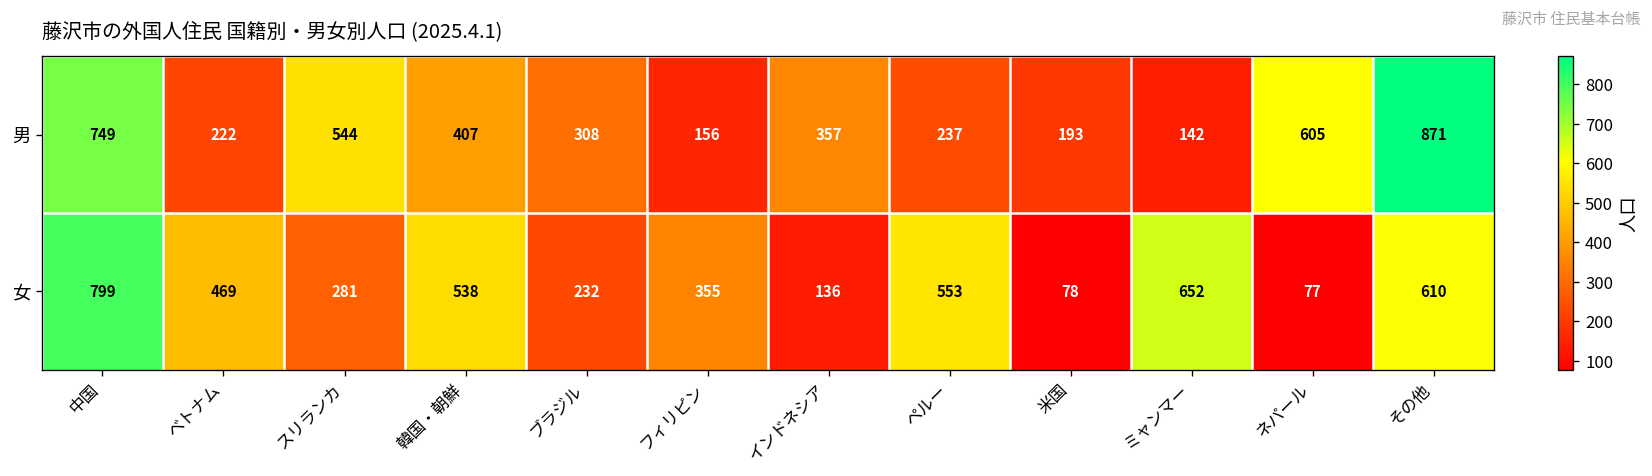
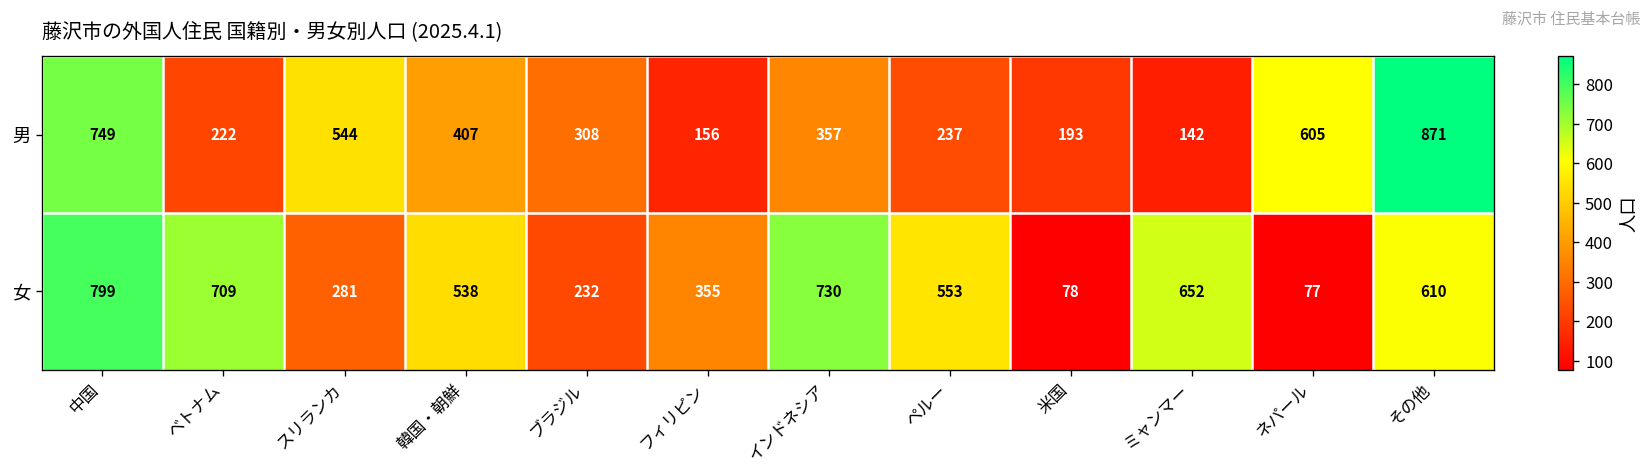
女, ベトナム: 469 -> 709
女, インドネシア: 136 -> 730
